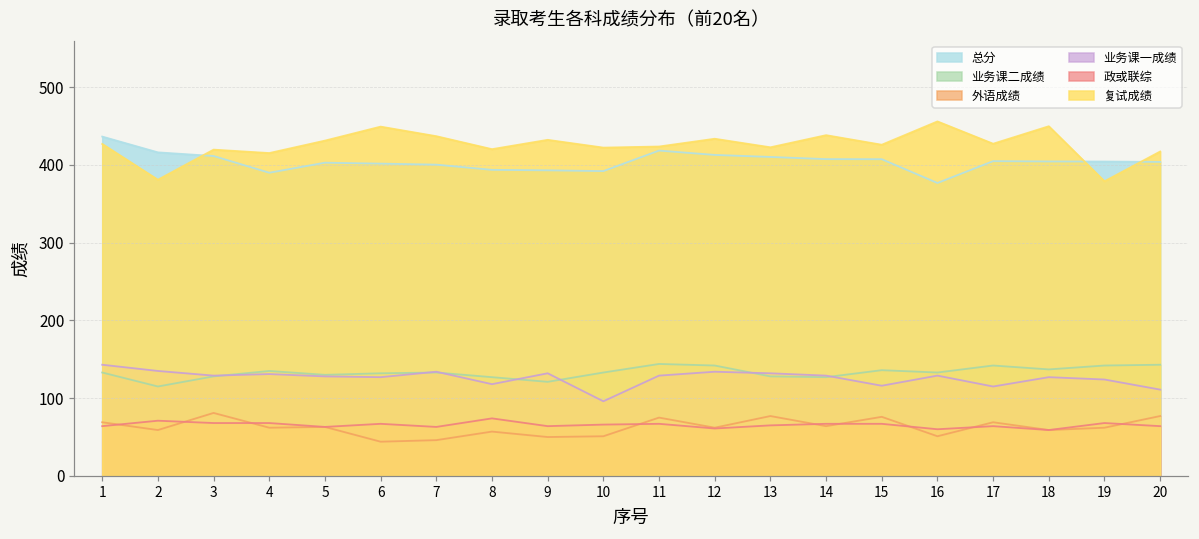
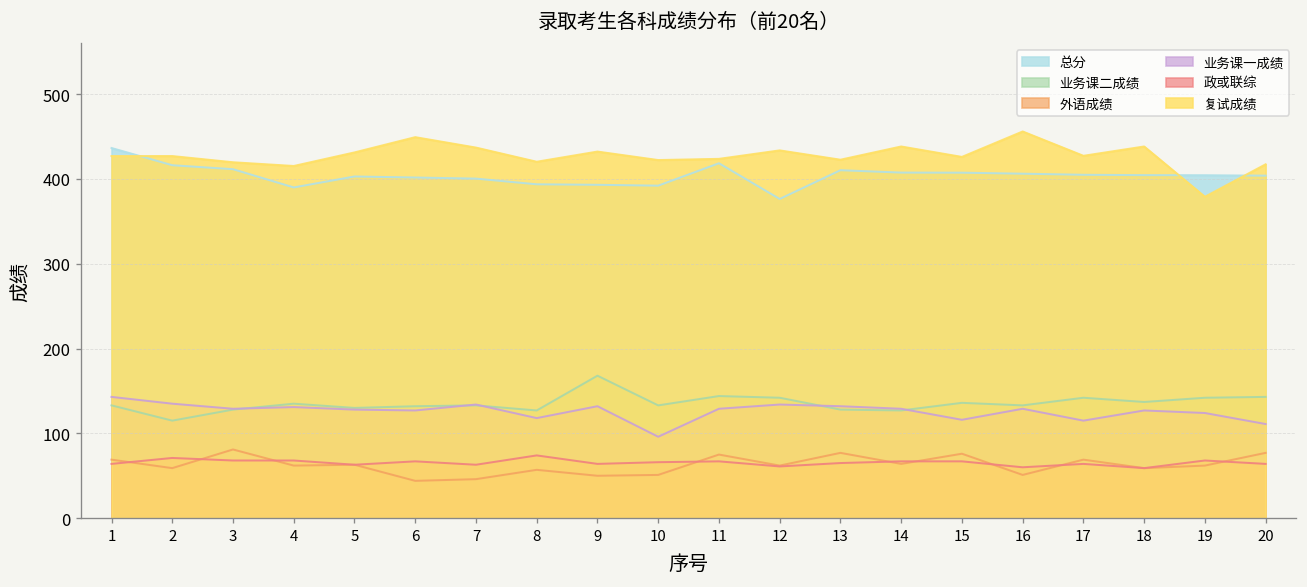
复试成绩, 2: 380 -> 430
业务课二成绩, 9: 120 -> 170
总分, 12: 410 -> 380
总分, 16: 380 -> 410
复试成绩, 18: 450 -> 440
